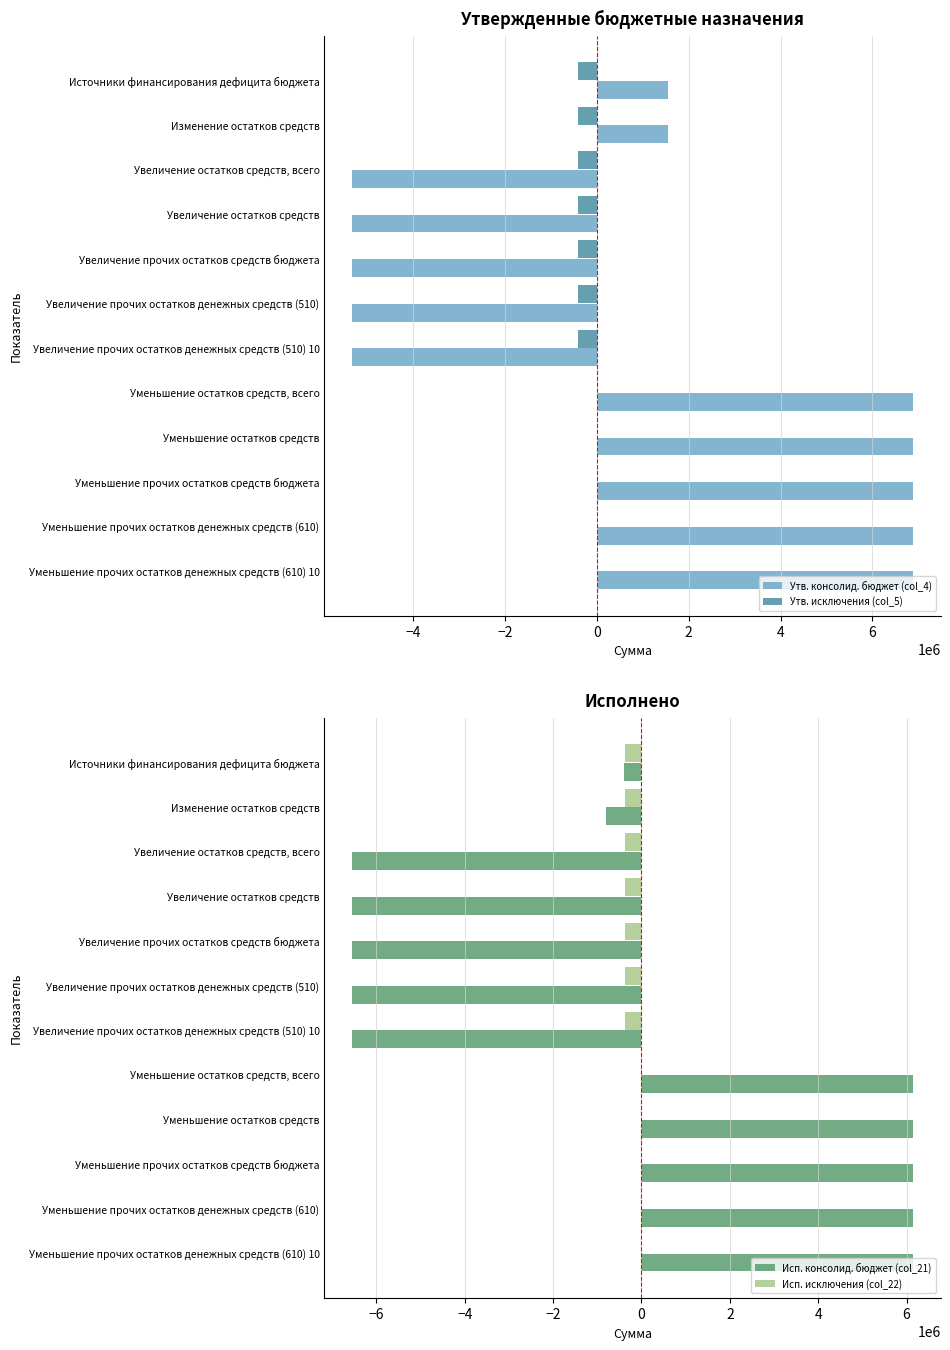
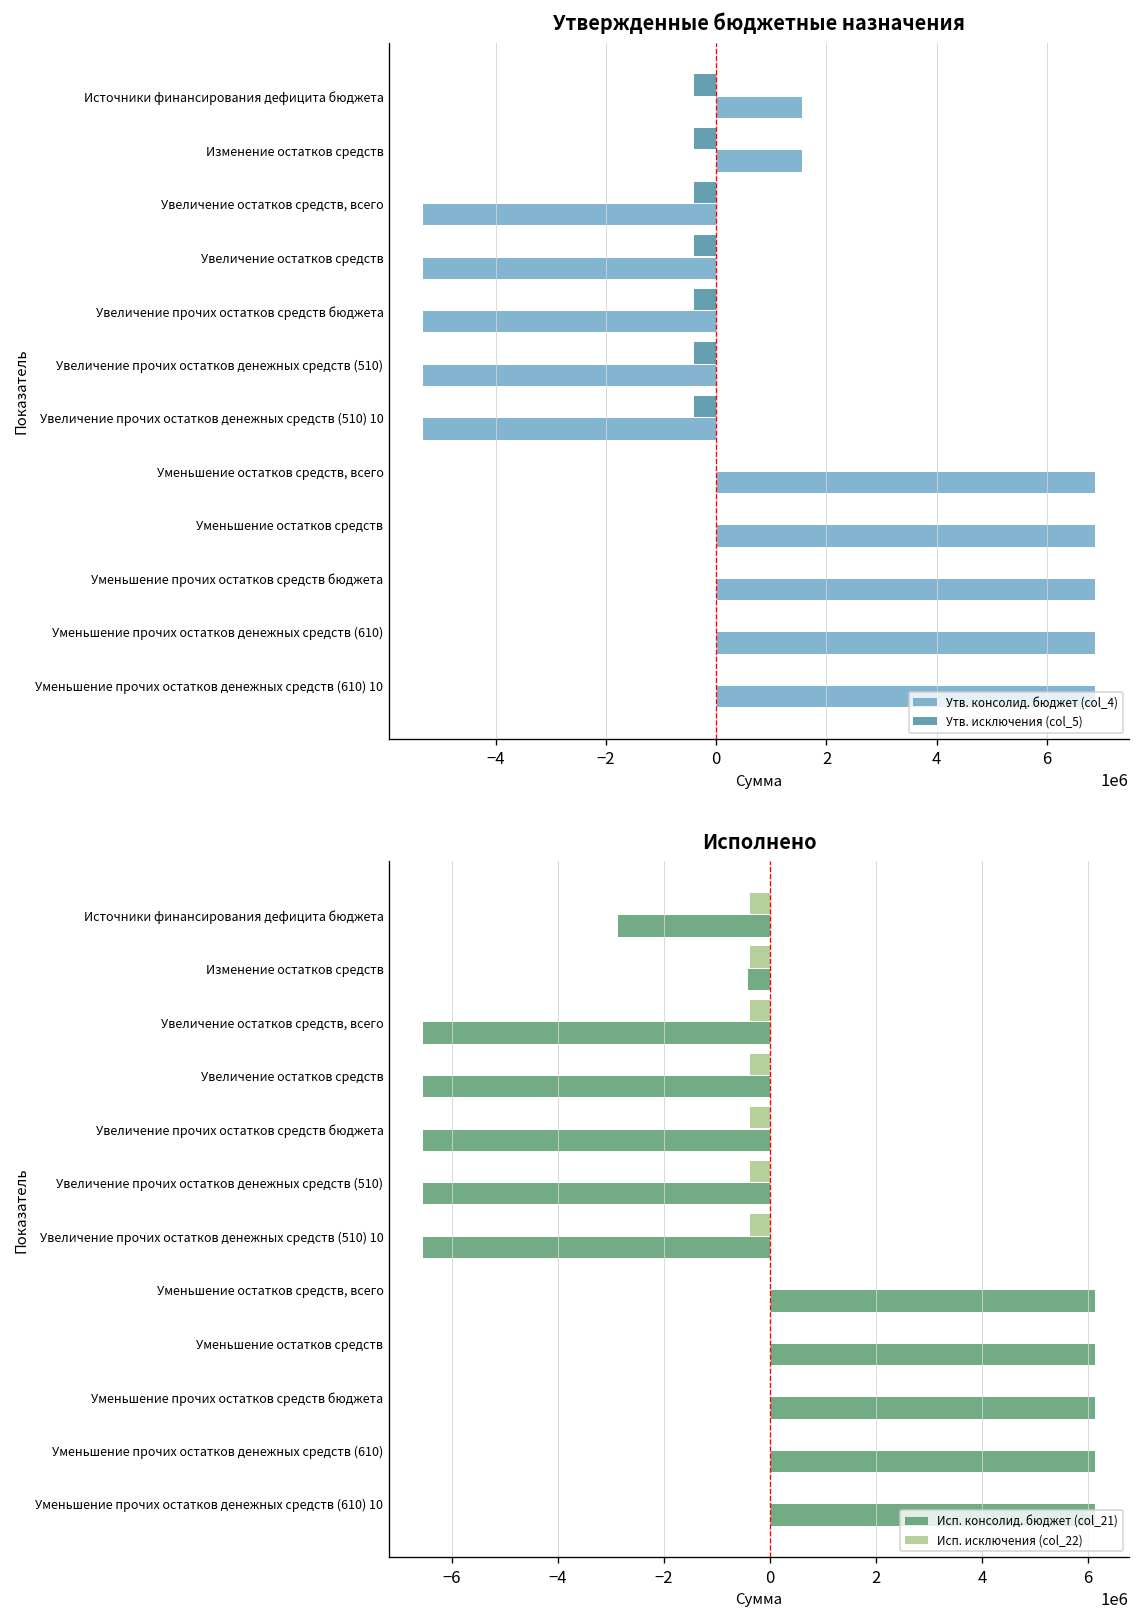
Исполнено, Исп. консолид. бюджет (col_21), Источники финансирования дефицита бюджета: -400000 -> -2900000
Исполнено, Исп. консолид. бюджет (col_21), Изменение остатков средств: -800000 -> -400000
